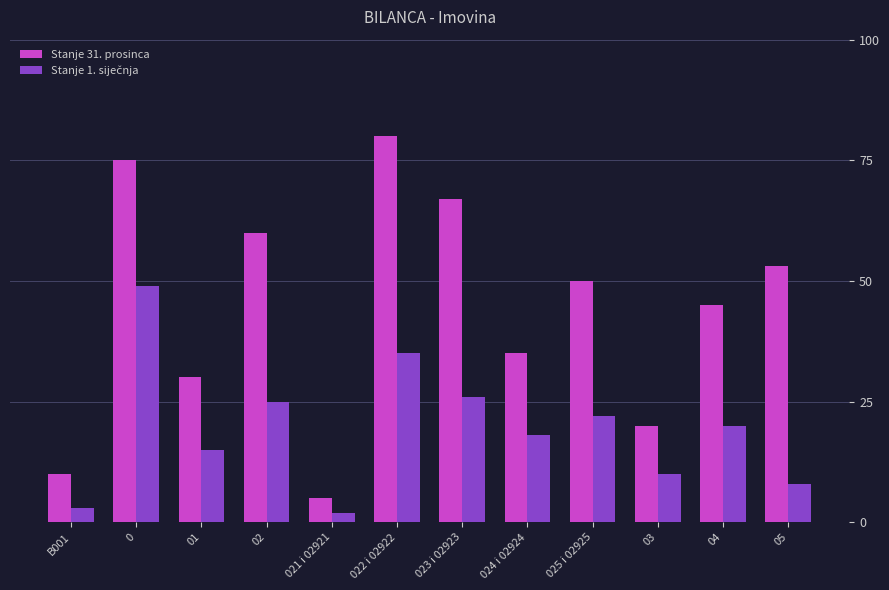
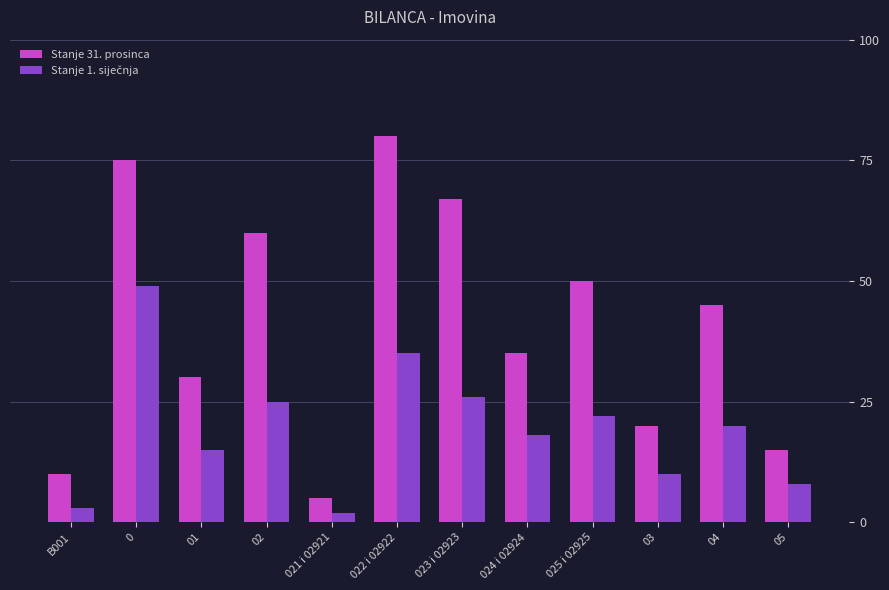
Stanje 31. prosinca, 05: 53 -> 15
